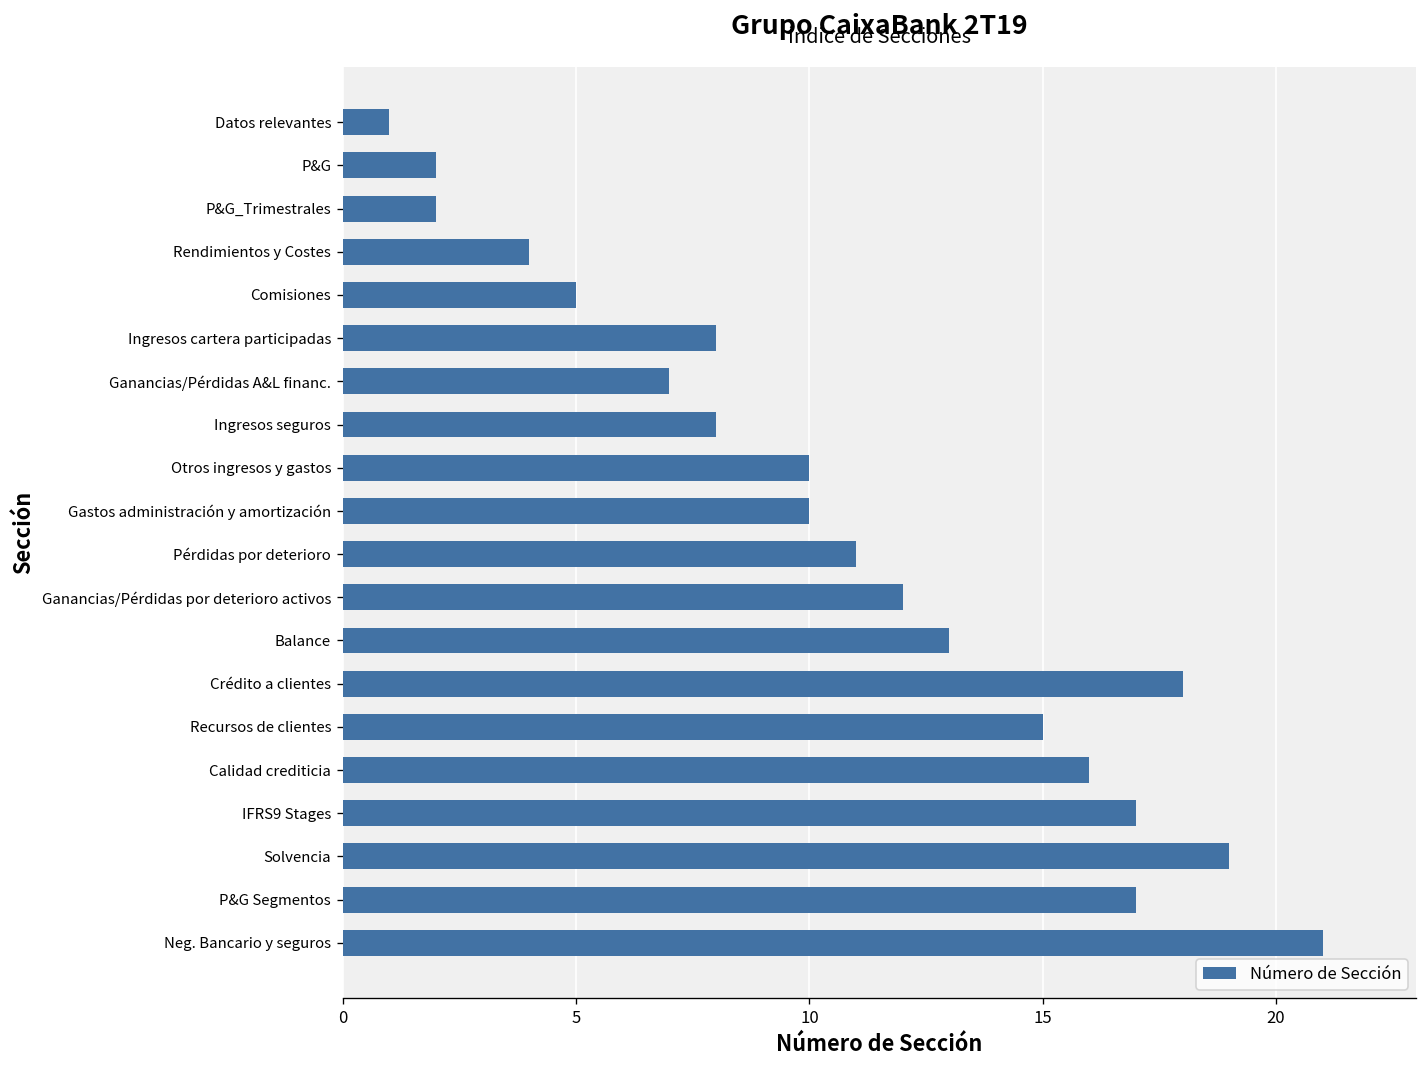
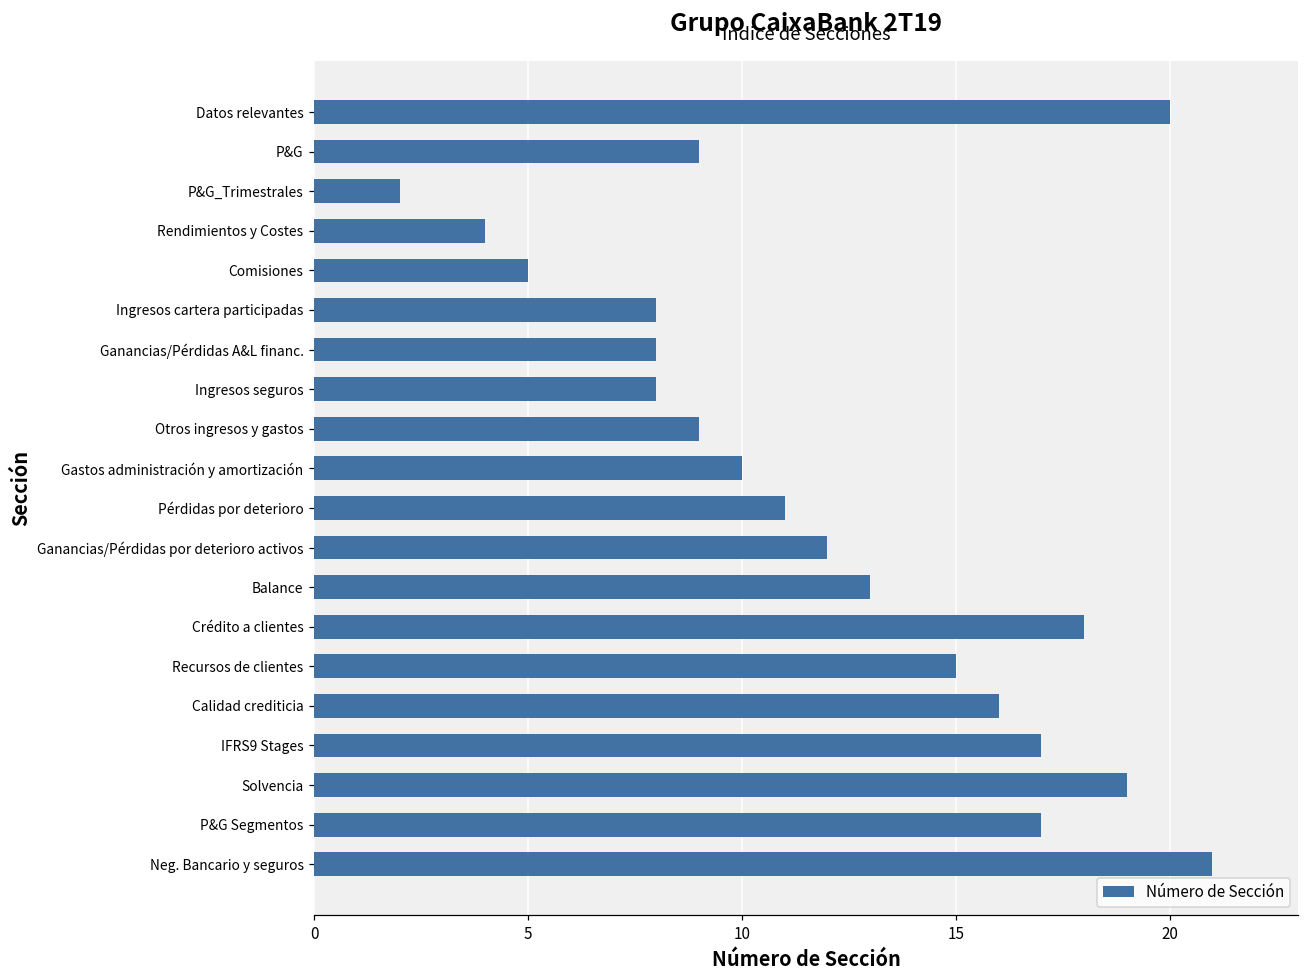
Datos relevantes: 1 -> 20
P&G: 2 -> 9
Ganancias/Pérdidas A&L financ.: 7 -> 8
Otros ingresos y gastos: 10 -> 9
